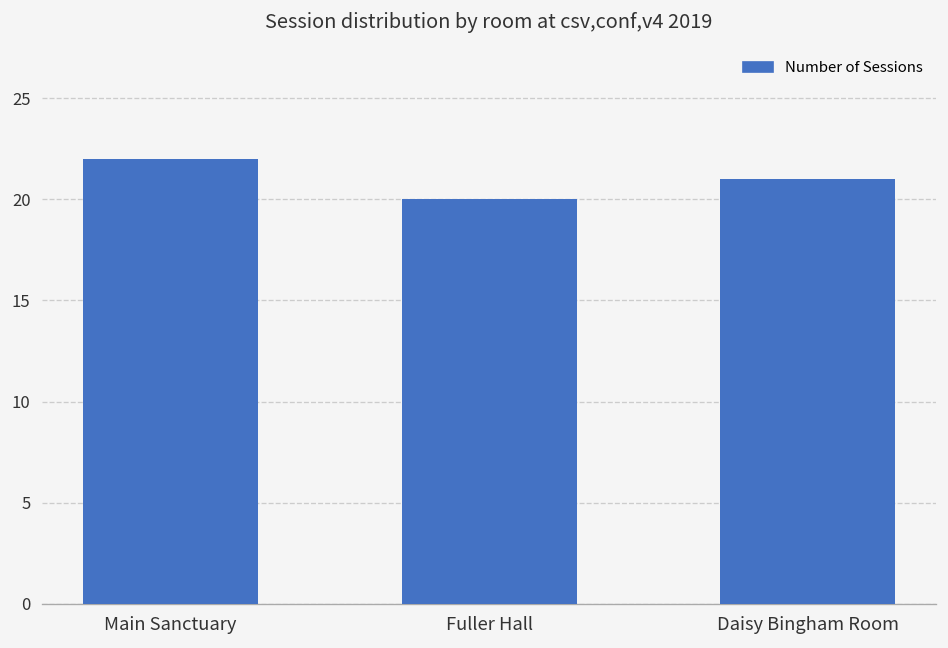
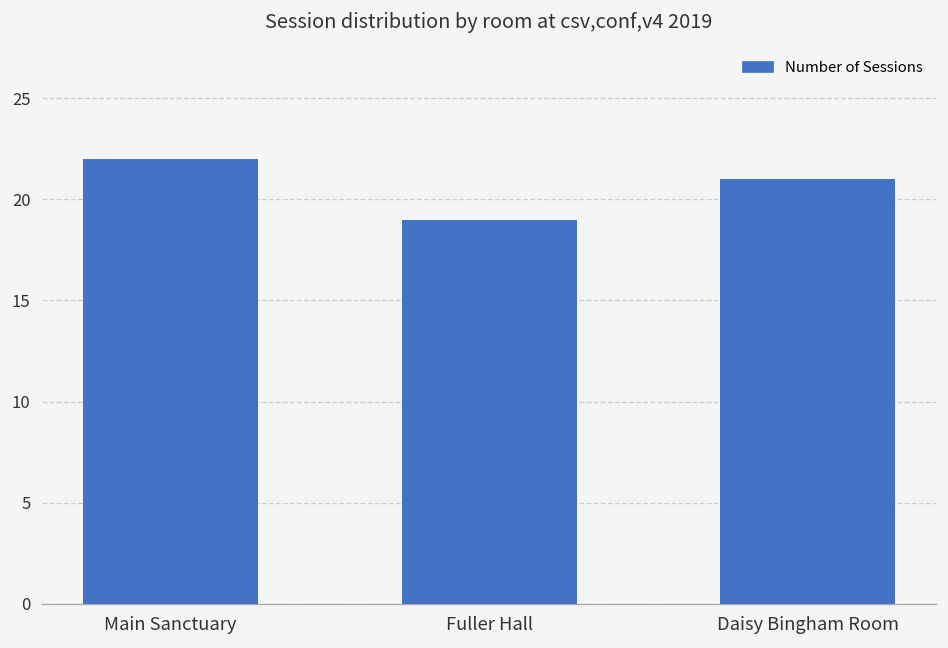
Fuller Hall: 20 -> 19
